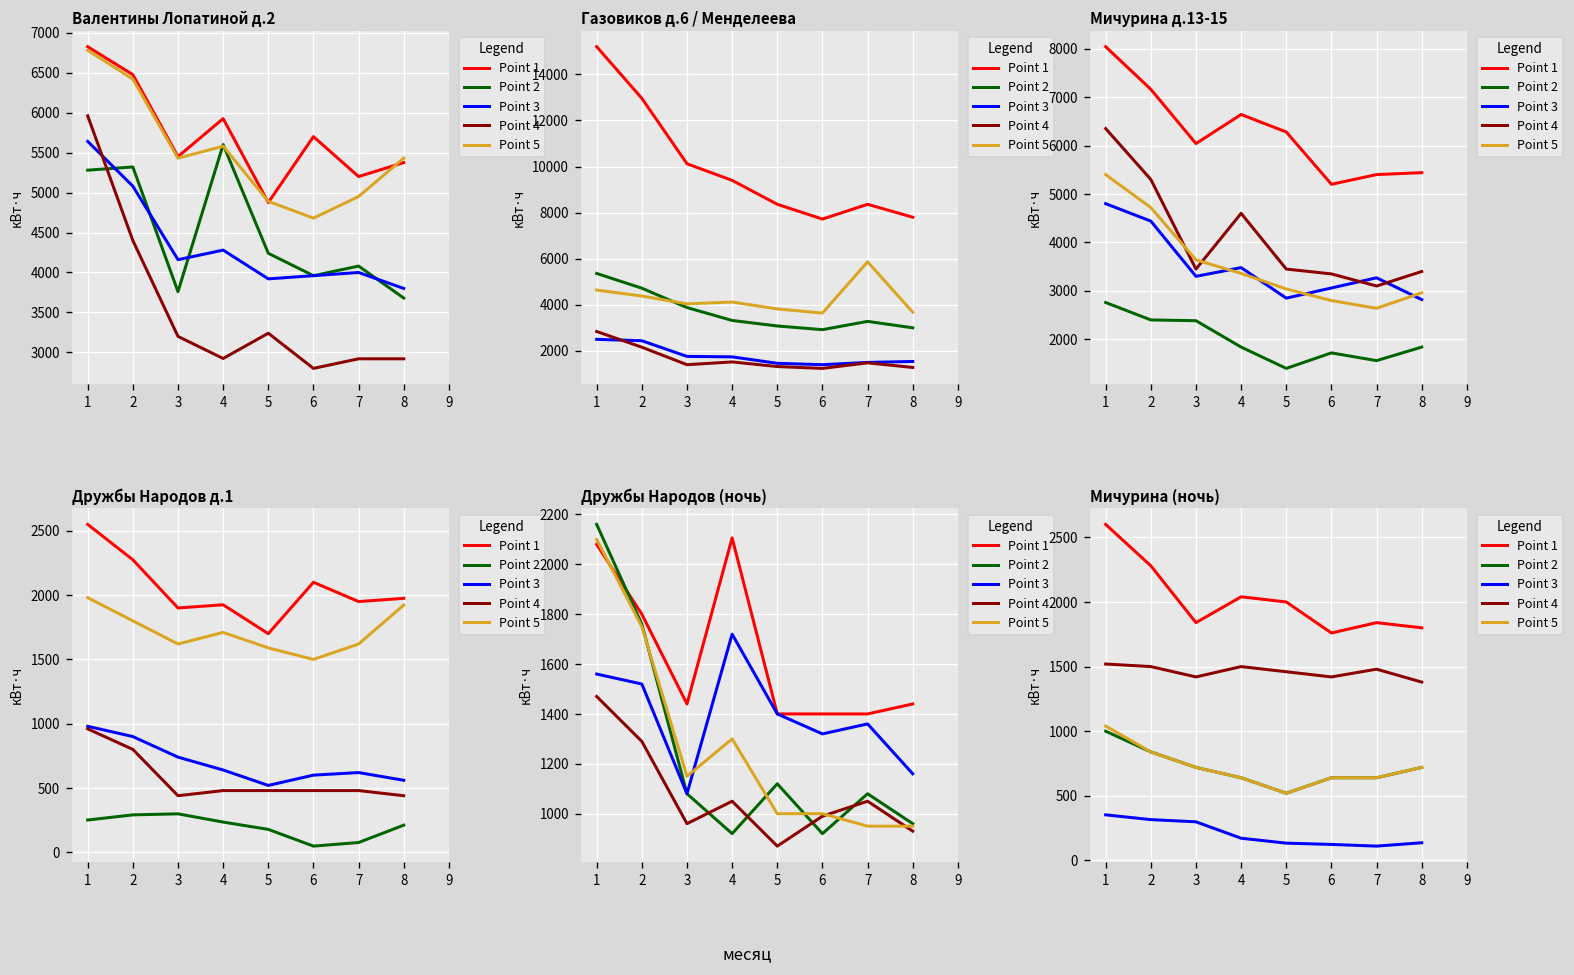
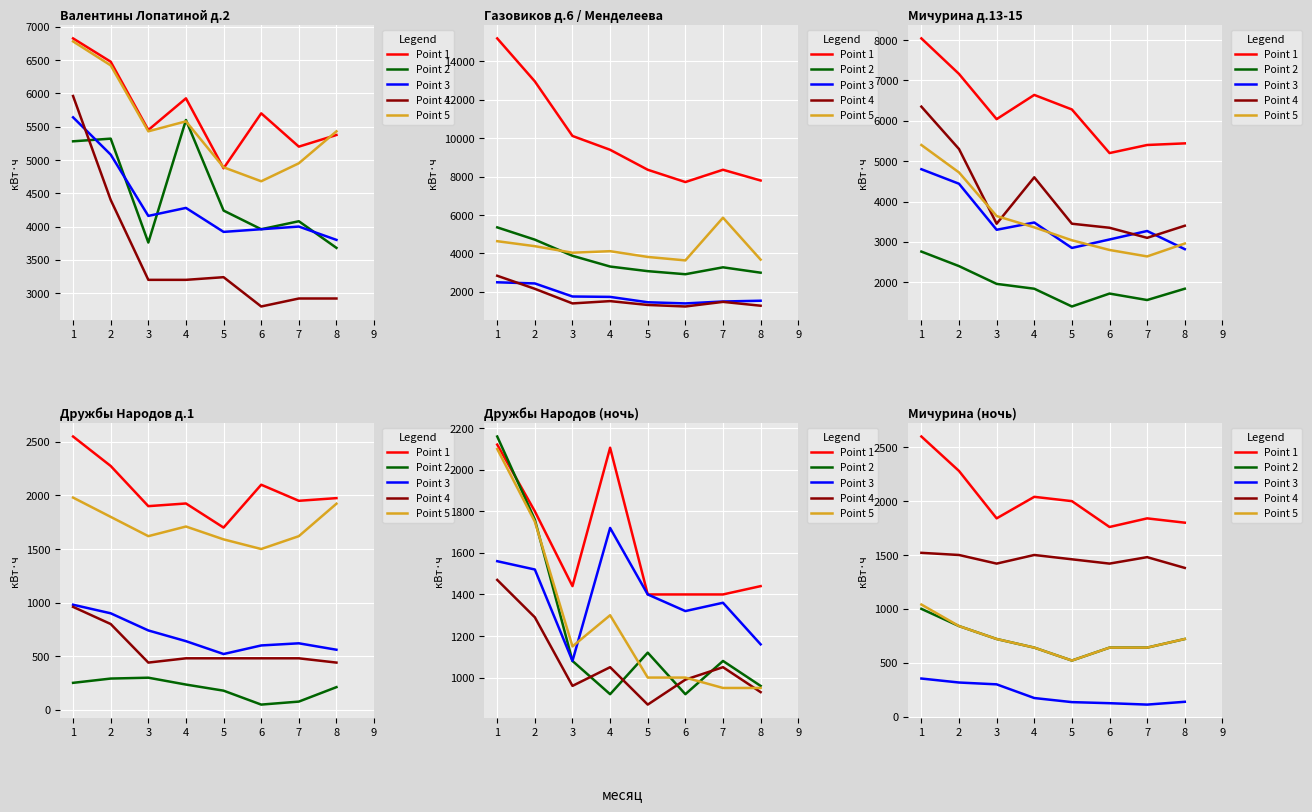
Валентины Лопатиной д.2, Point 4, 4: 2900 -> 3200
Мичурина д.13-15, Point 2, 3: 2400 -> 2000
Дружбы Народов (ночь), Point 1, 1: 2080 -> 2120
